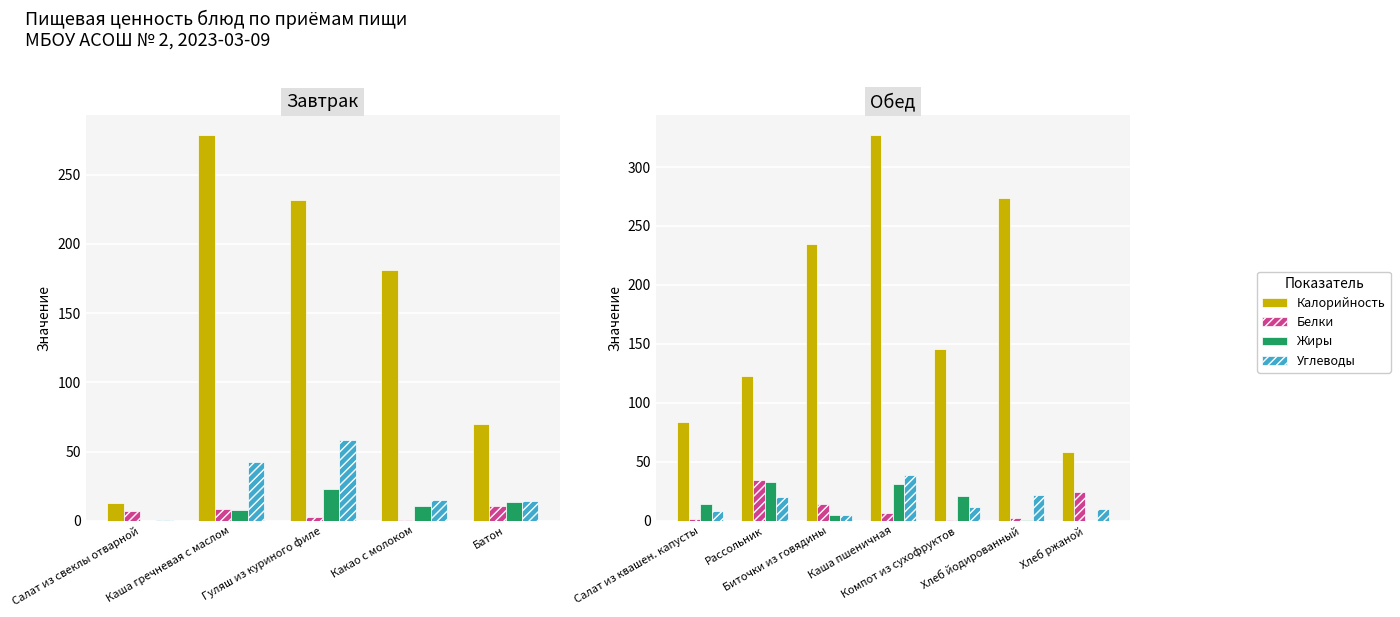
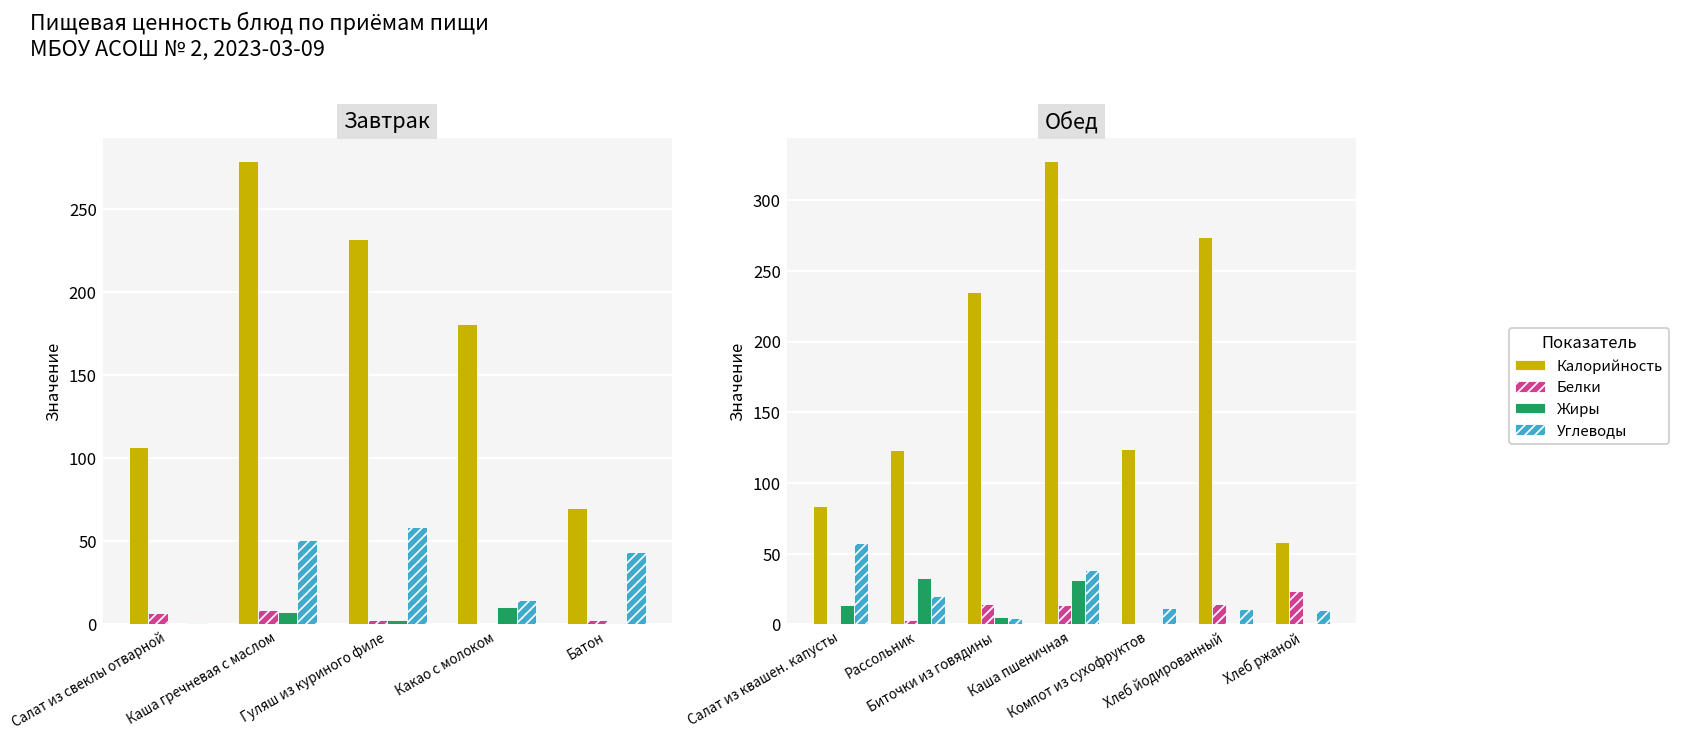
Завтрак, Калорийность, Салат из свеклы отварной: 13 -> 107
Завтрак, Углеводы, Каша гречневая с маслом: 43 -> 51
Завтрак, Жиры, Гуляш из куриного филе: 23 -> 2
Завтрак, Белки, Батон: 11 -> 3
Завтрак, Жиры, Батон: 14 -> 1
Завтрак, Углеводы, Батон: 14 -> 44
Обед, Углеводы, Салат из квашен. капусты: 8 -> 58
Обед, Белки, Рассольник: 35 -> 3
Обед, Белки, Каша пшеничная: 7 -> 14
Обед, Калорийность, Компот из сухофруктов: 146 -> 124
Обед, Жиры, Компот из сухофруктов: 21 -> 0
Обед, Белки, Хлеб йодированный: 2 -> 14
Обед, Углеводы, Хлеб йодированный: 22 -> 11
